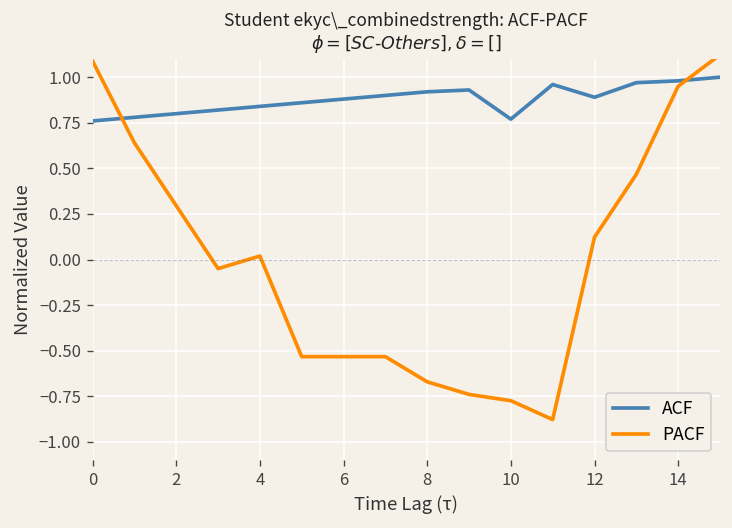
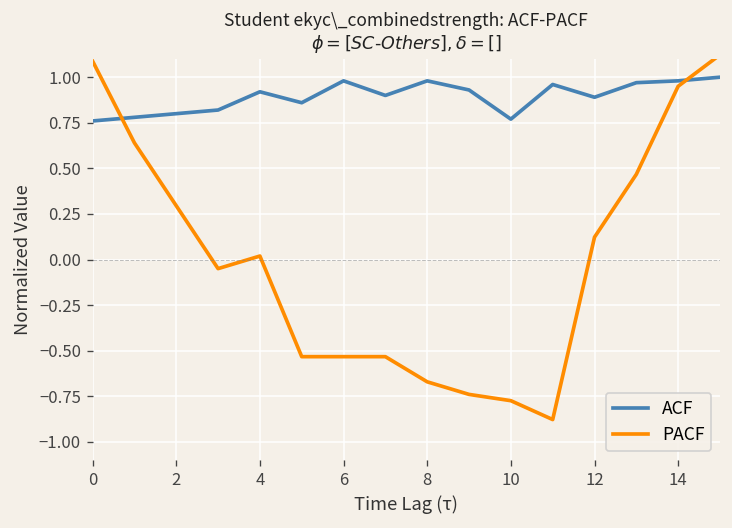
ACF, 4: 0.84 -> 0.92
ACF, 6: 0.88 -> 0.98
ACF, 8: 0.92 -> 0.98
